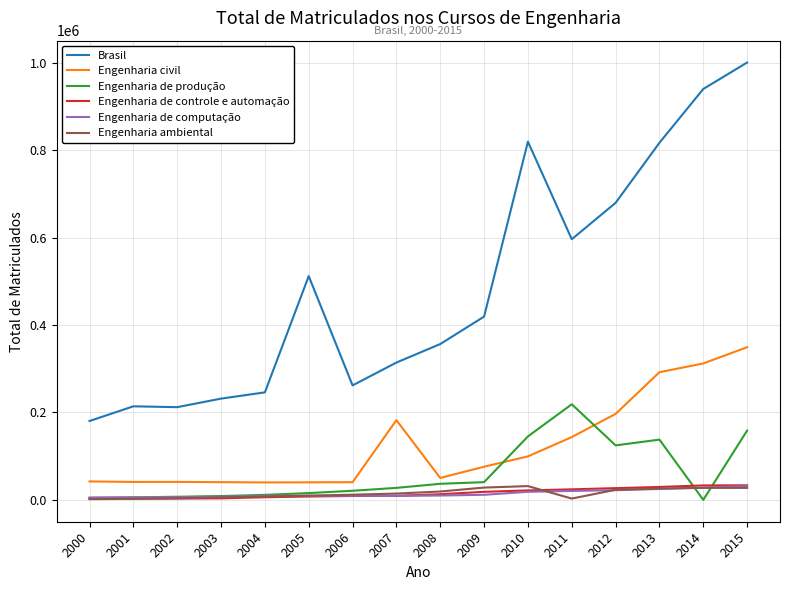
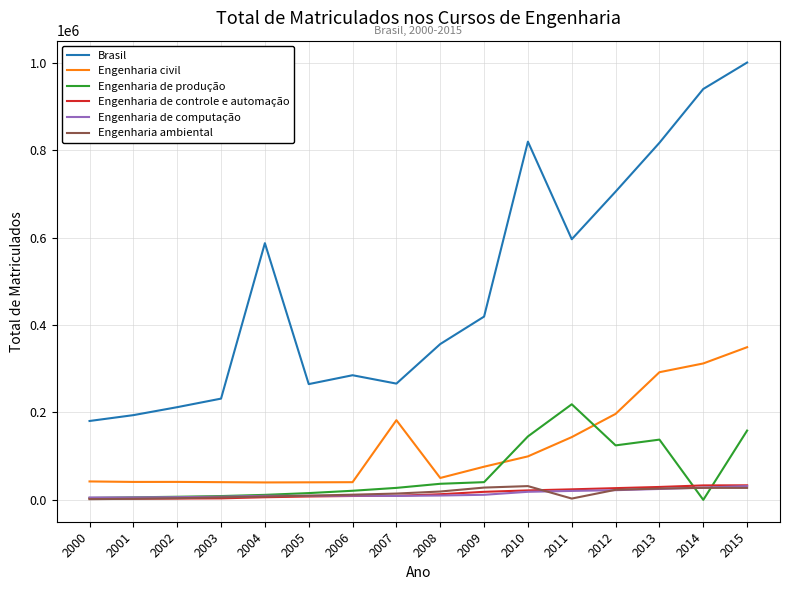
Brasil, 2001: 210000 -> 190000
Brasil, 2004: 250000 -> 590000
Brasil, 2005: 510000 -> 260000
Brasil, 2006: 260000 -> 290000
Brasil, 2007: 310000 -> 270000
Brasil, 2012: 680000 -> 710000
